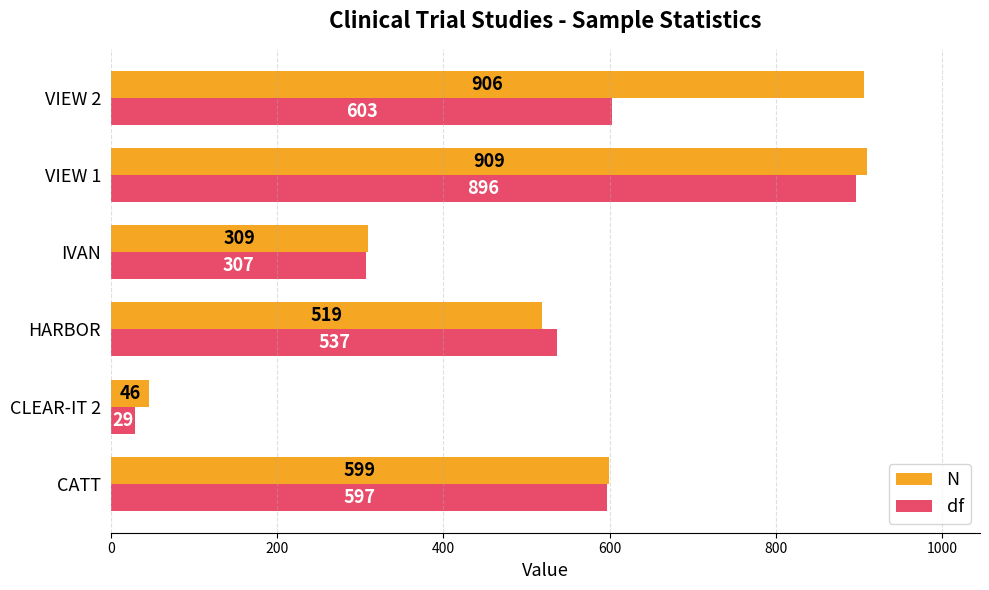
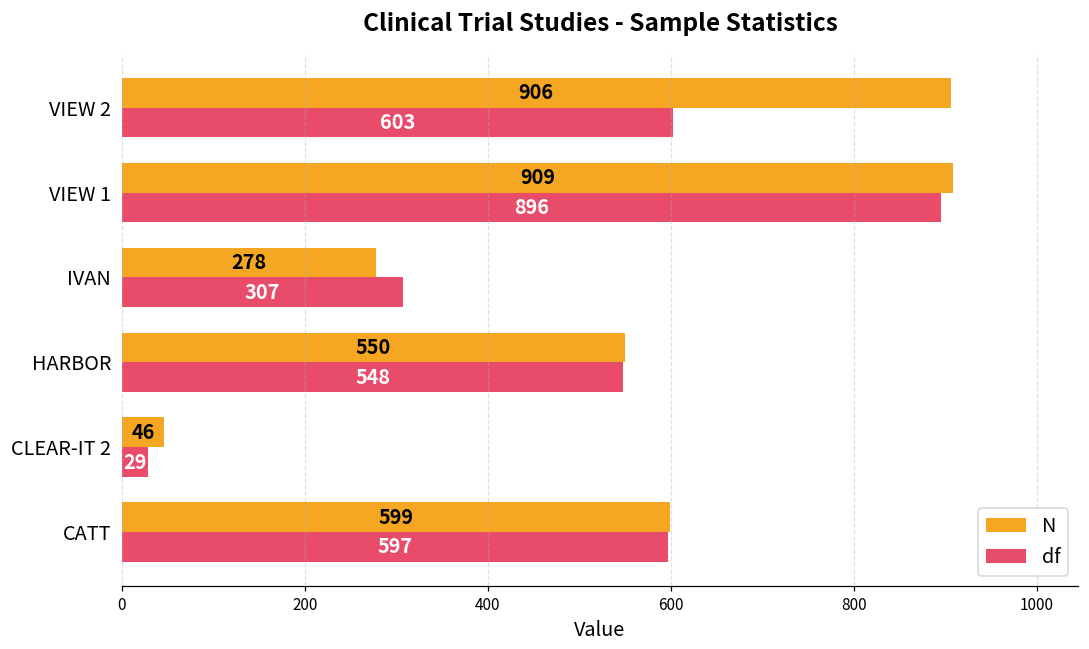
N, IVAN: 309 -> 278
N, HARBOR: 519 -> 550
df, HARBOR: 537 -> 548
